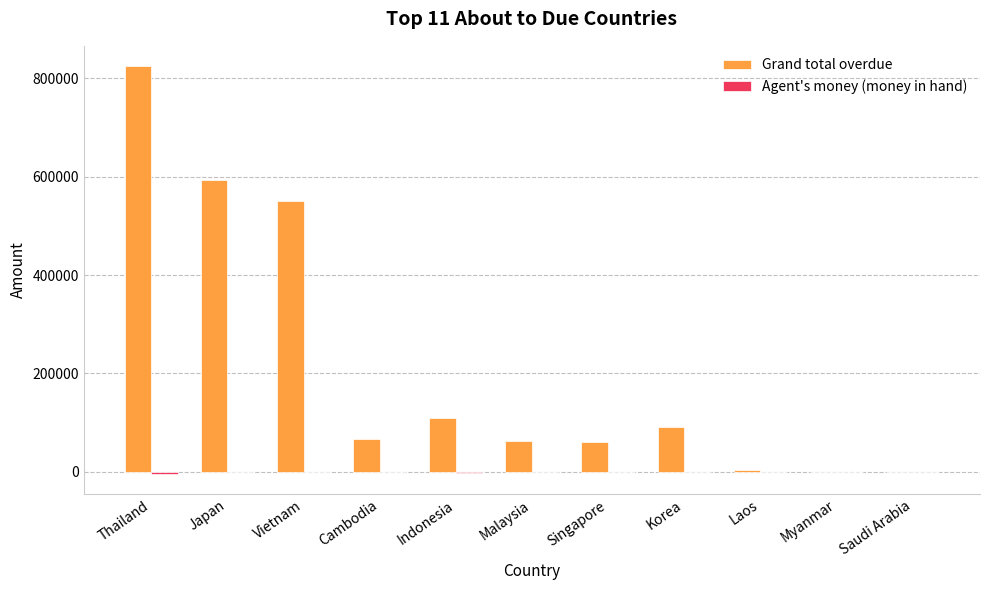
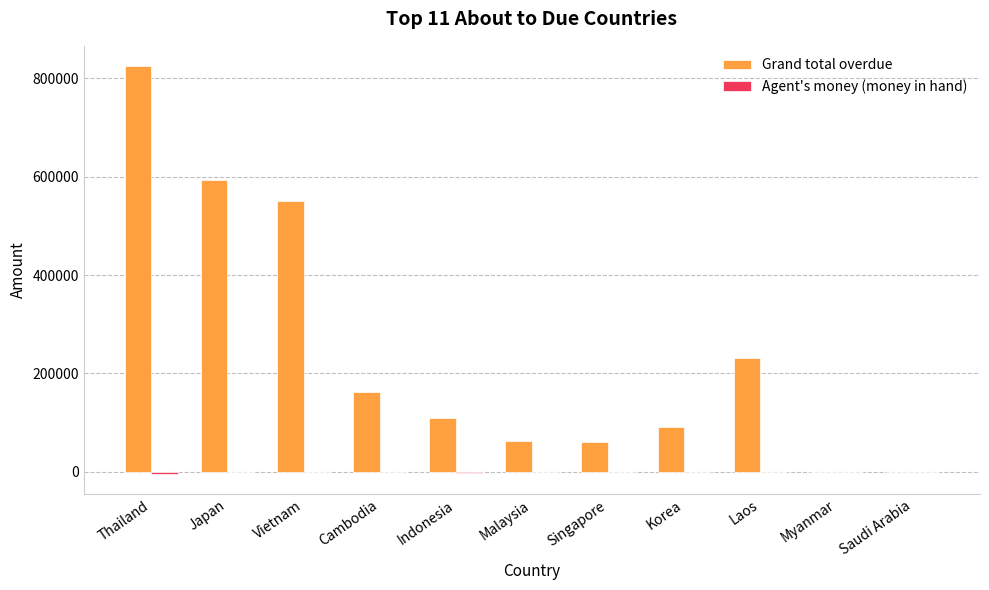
Grand total overdue, Cambodia: 70000 -> 160000
Grand total overdue, Laos: 0 -> 230000
